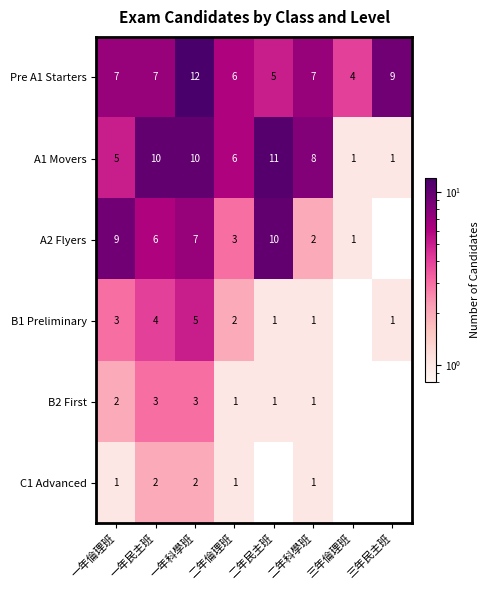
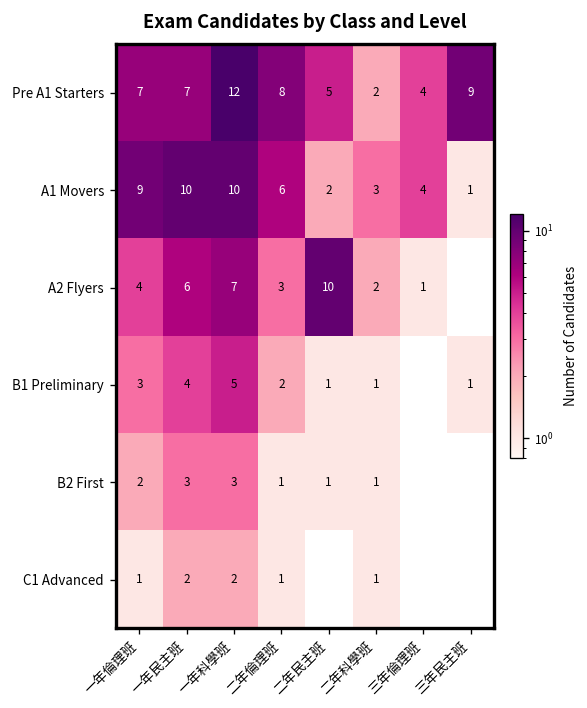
Pre A1 Starters, 二年倫理班: 6 -> 8
Pre A1 Starters, 二年科學班: 7 -> 2
A1 Movers, 一年倫理班: 5 -> 9
A1 Movers, 二年民主班: 11 -> 2
A1 Movers, 二年科學班: 8 -> 3
A1 Movers, 三年倫理班: 1 -> 4
A2 Flyers, 一年倫理班: 9 -> 4
